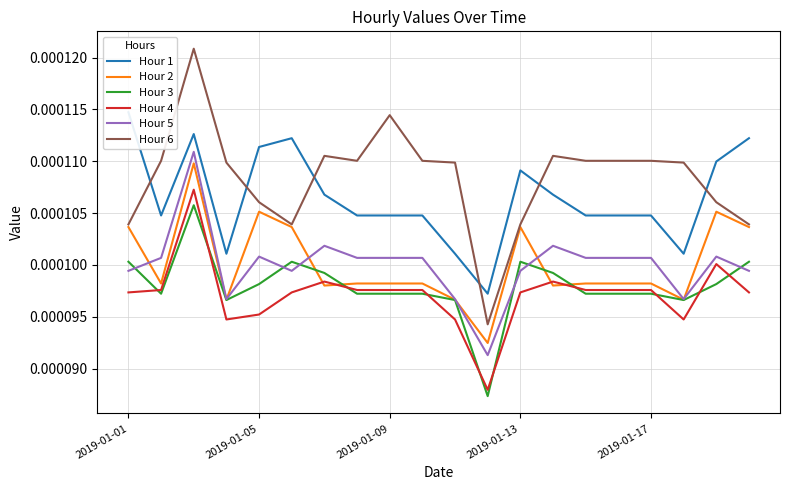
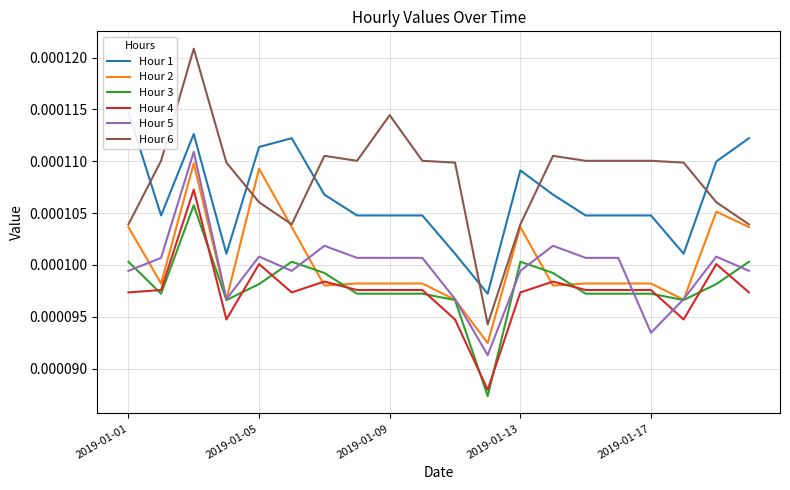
Hour 2, 2019-01-05: 0.0001051 -> 0.0001093
Hour 4, 2019-01-05: 0.0000952 -> 0.0001001
Hour 5, 2019-01-17: 0.0001007 -> 0.0000935
